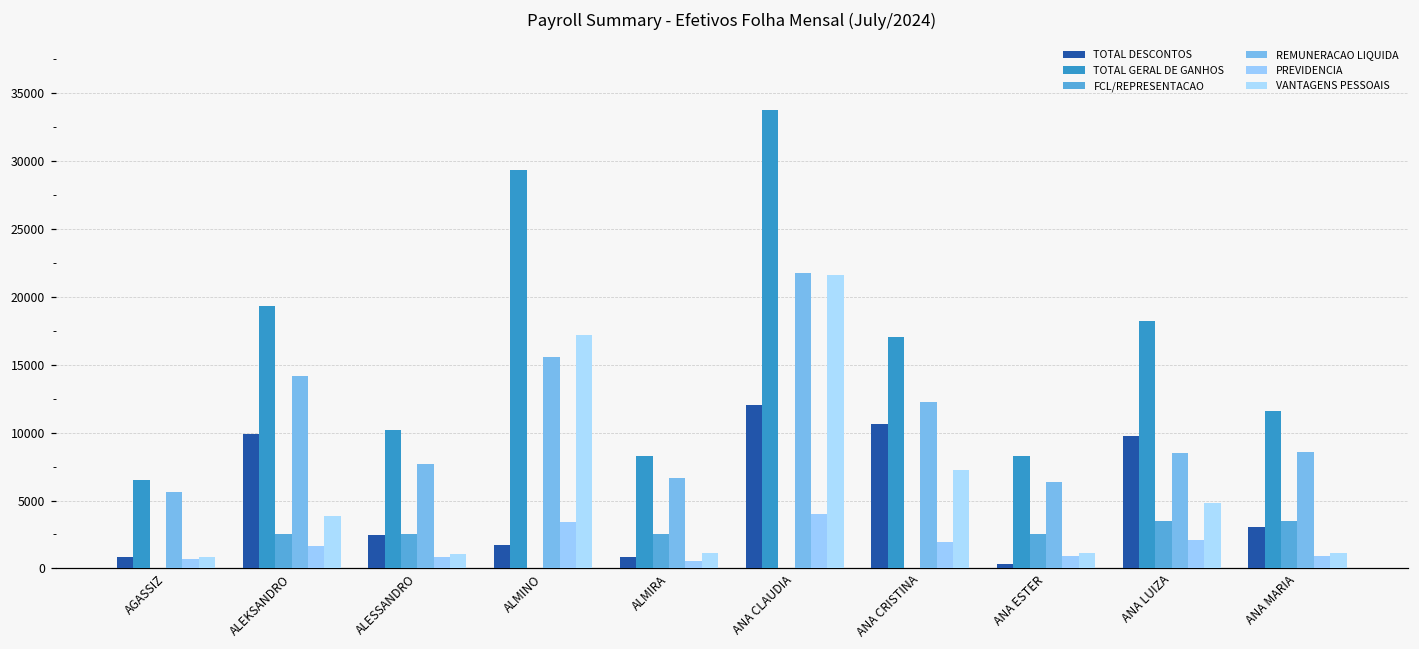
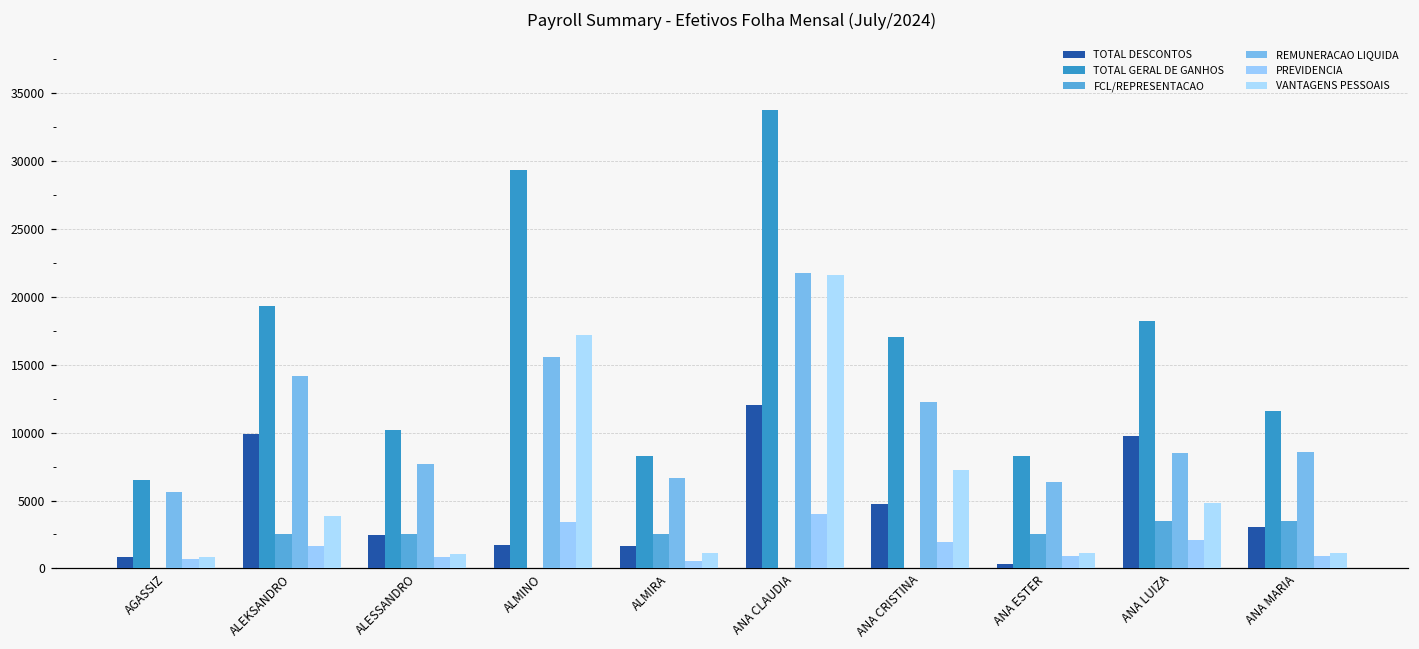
TOTAL DESCONTOS, ALMIRA: 900 -> 1600
TOTAL DESCONTOS, ANA CRISTINA: 10600 -> 4800
